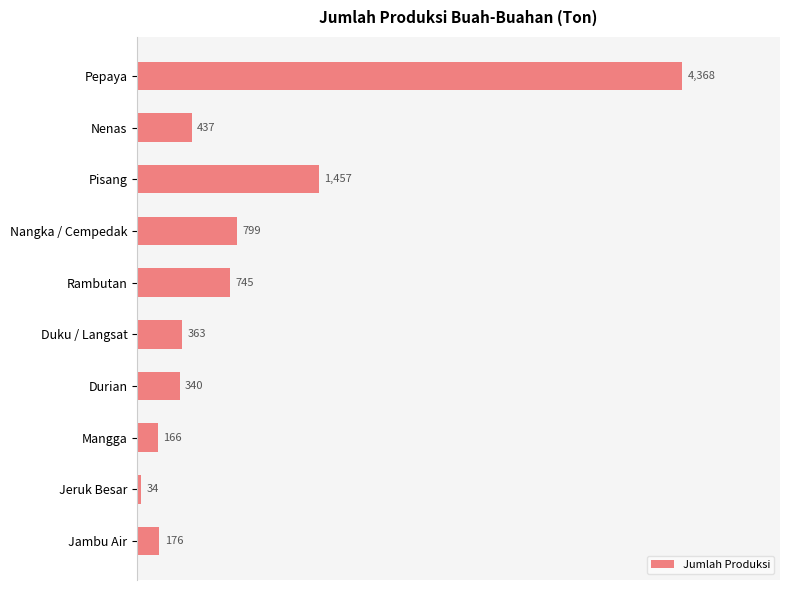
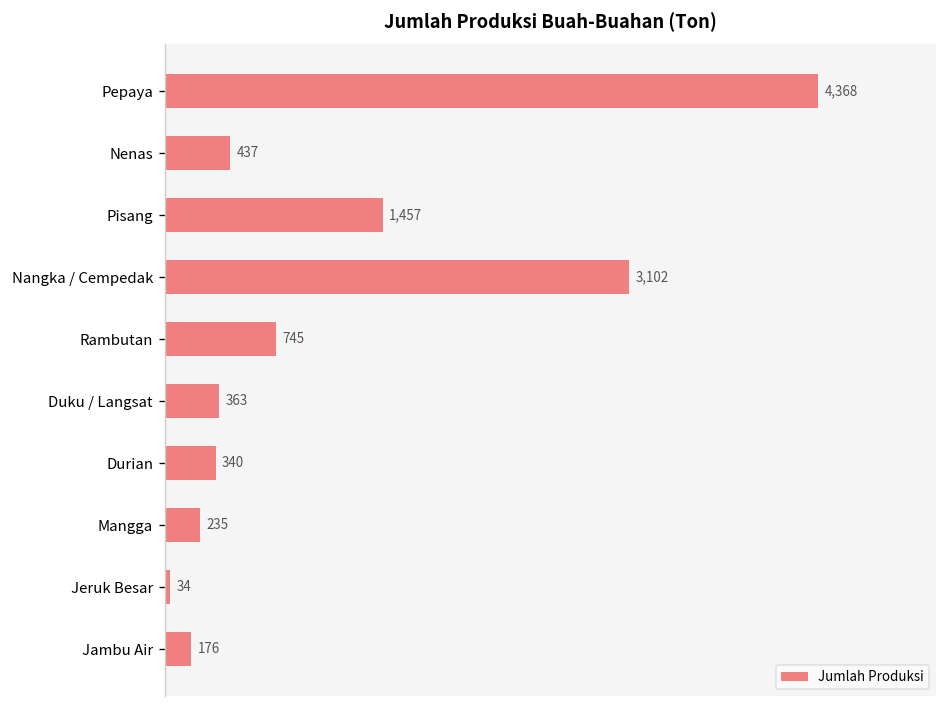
Nangka / Cempedak: 799 -> 3,102
Mangga: 166 -> 235
